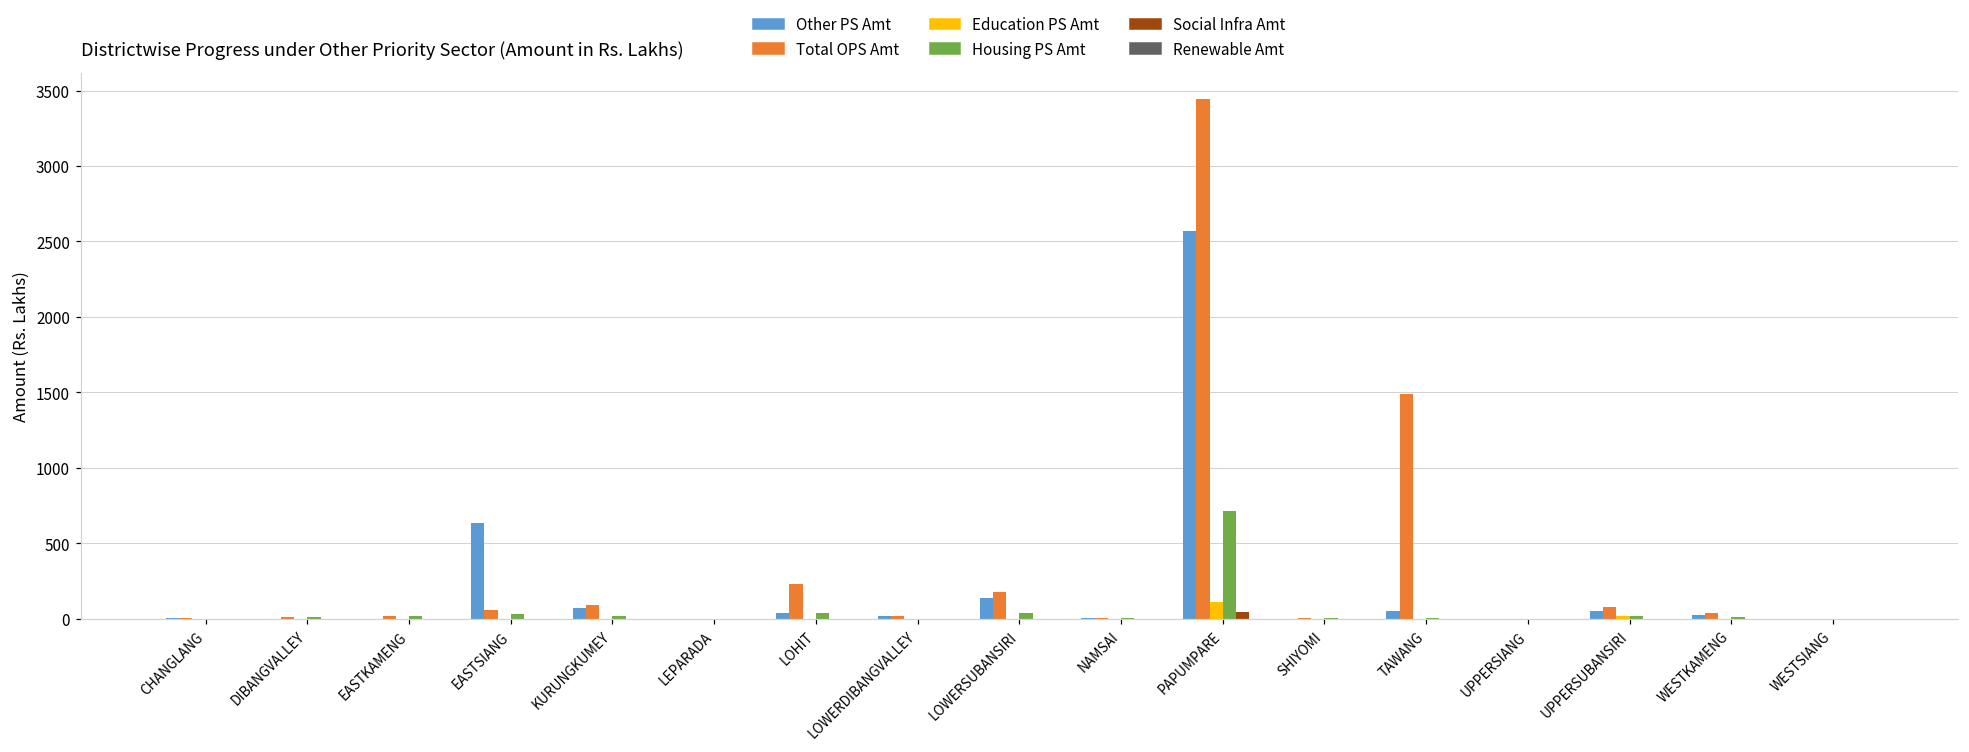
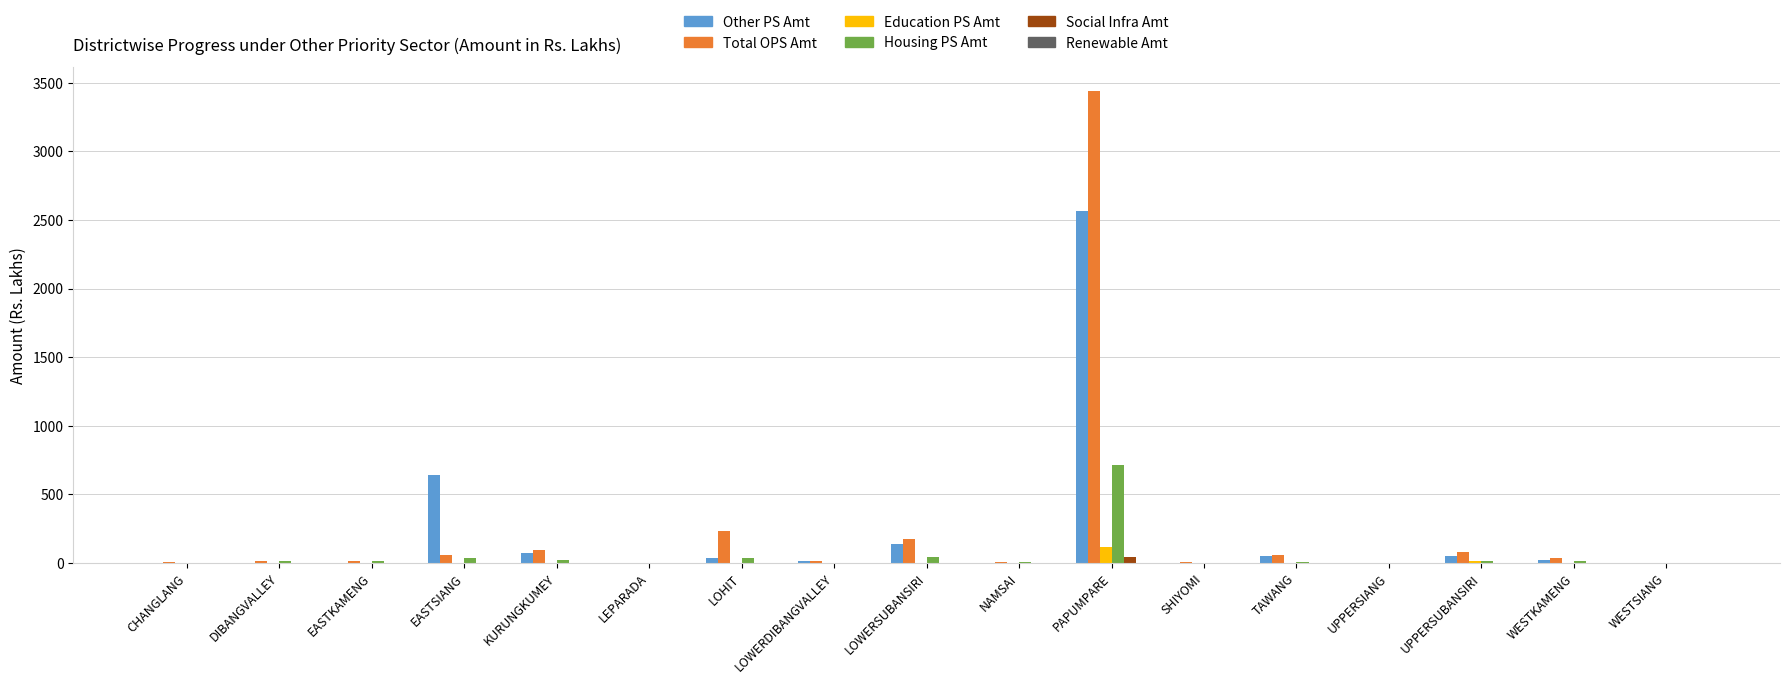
Total OPS Amt, TAWANG: 1490 -> 60
